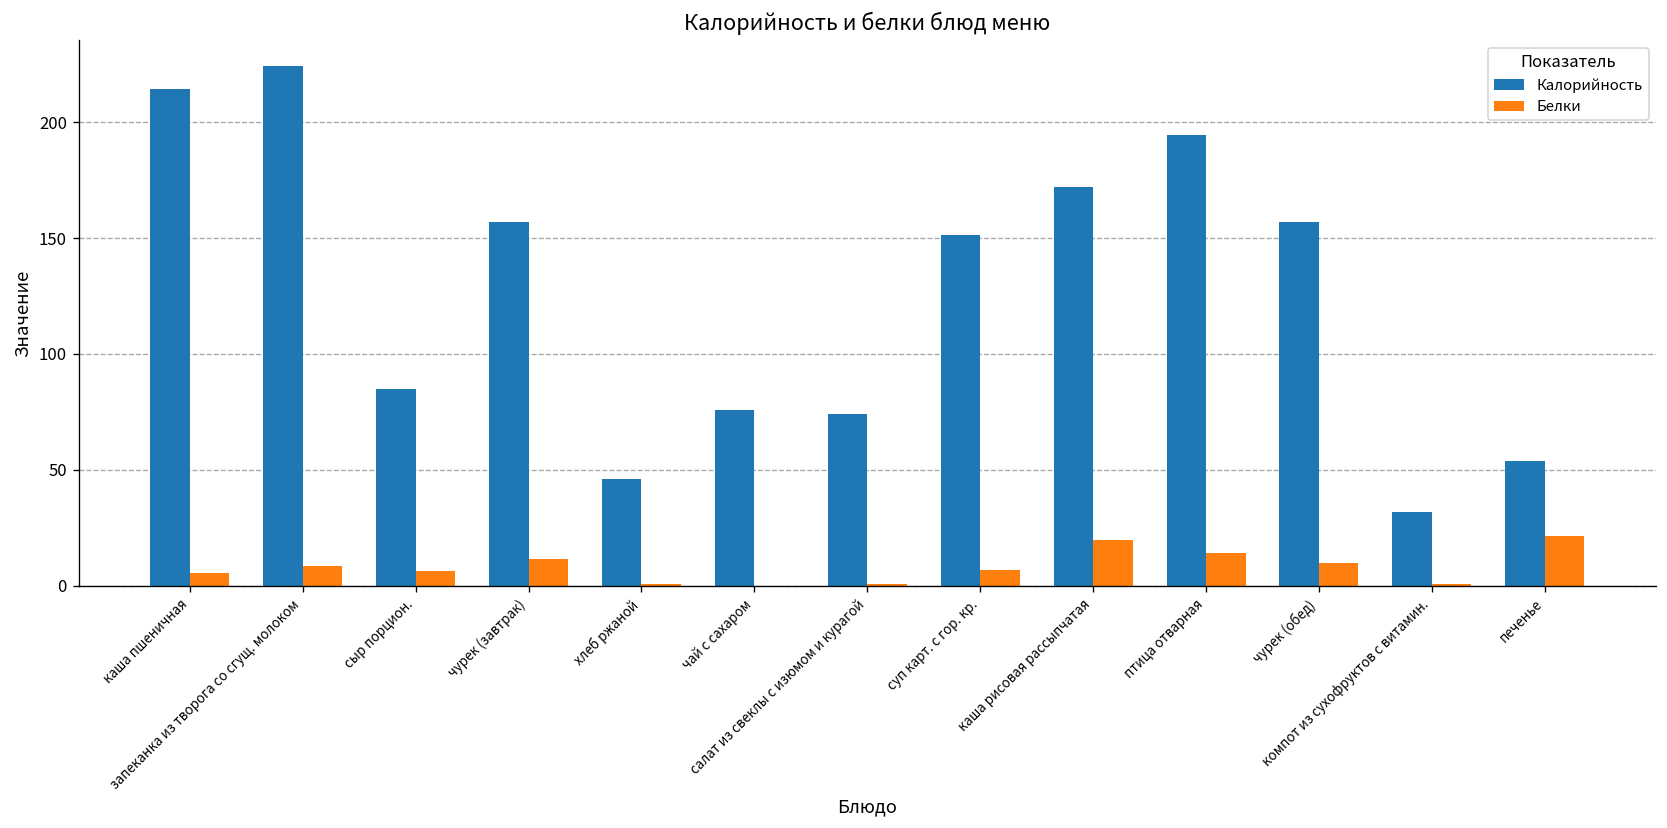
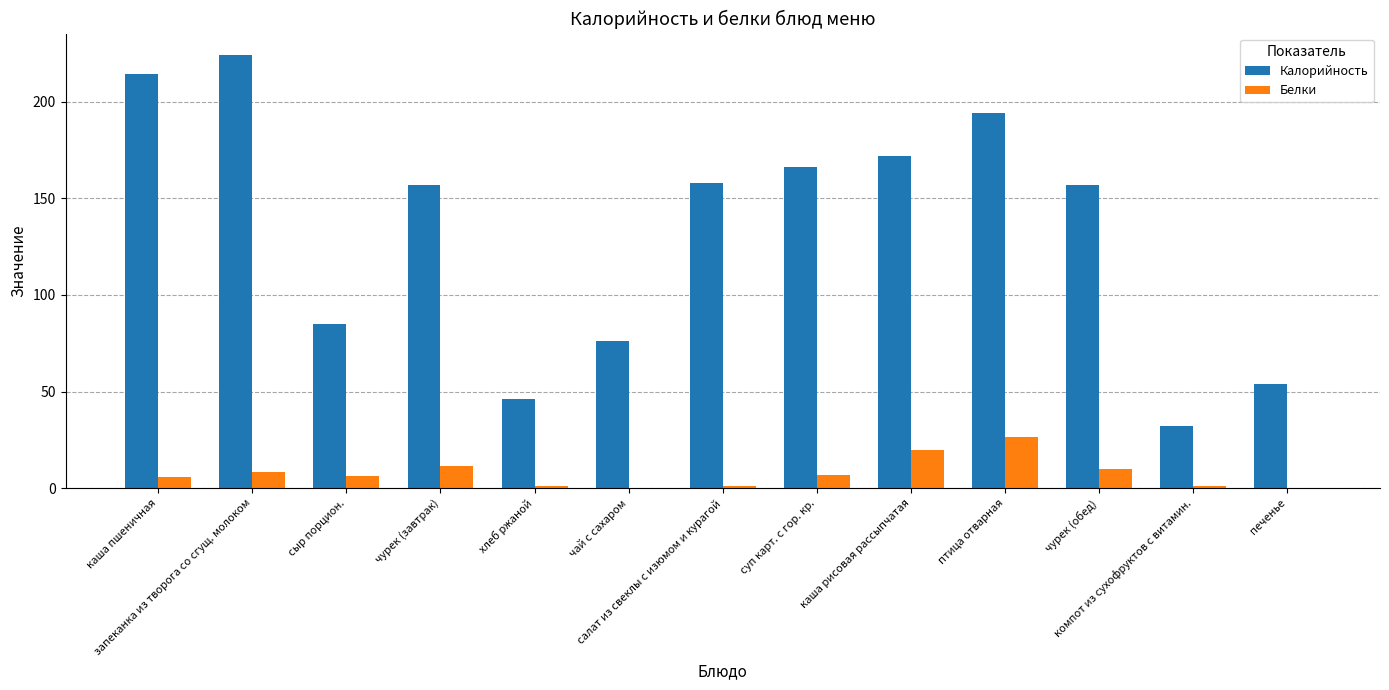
Калорийность, салат из свеклы с изюмом и курагой: 74 -> 158
Калорийность, суп карт. с гор. кр.: 151 -> 166
Белки, птица отварная: 14 -> 26
Белки, печенье: 22 -> 0
